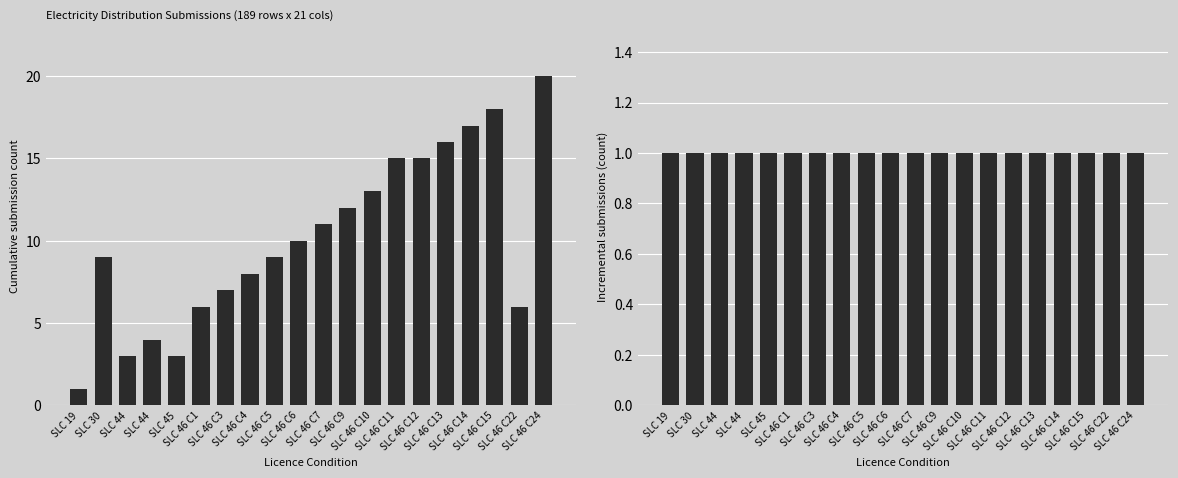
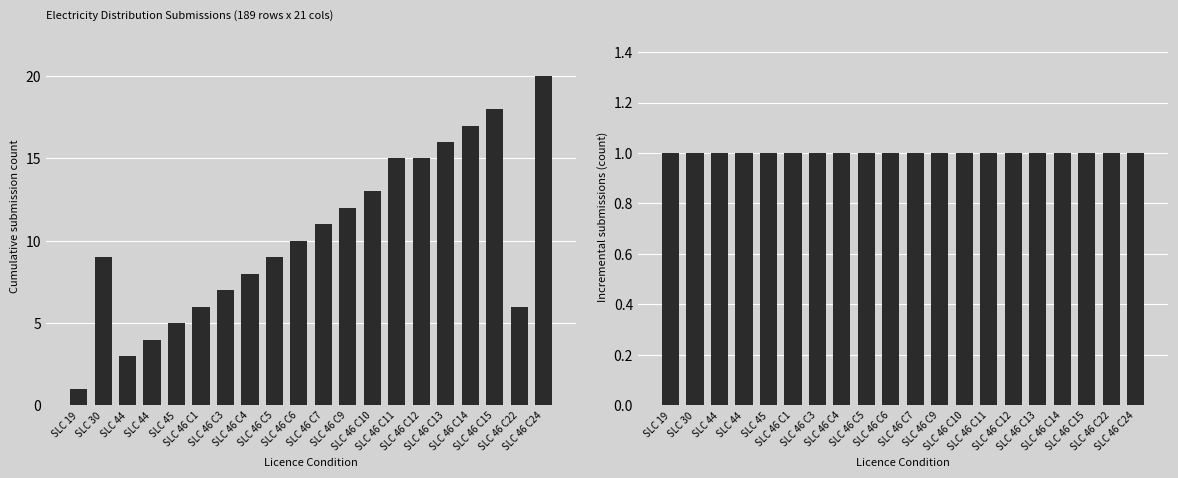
Electricity Distribution Submissions (189 rows x 21 cols), SLC 45: 3 -> 5
